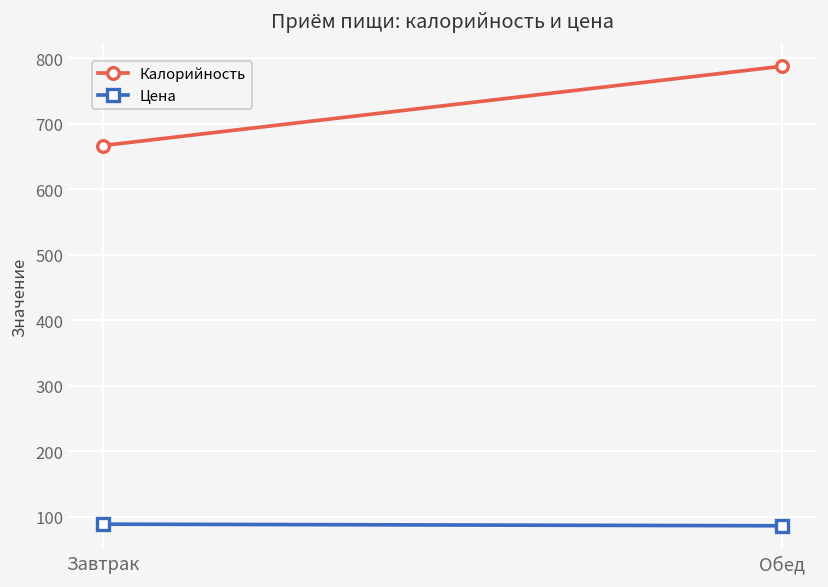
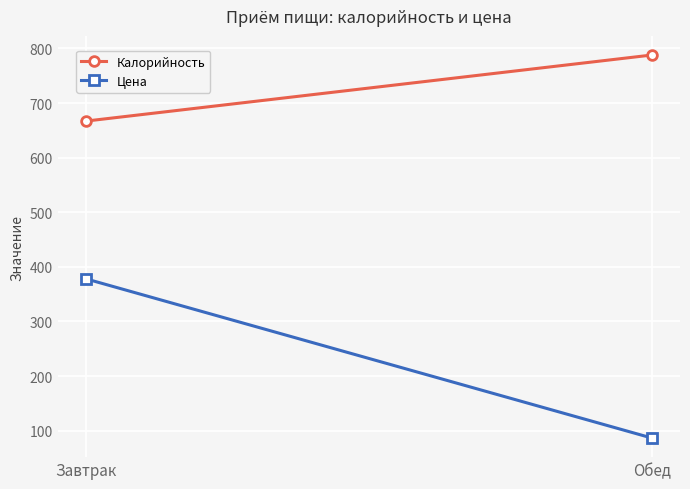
Цена, Завтрак: 90 -> 380
